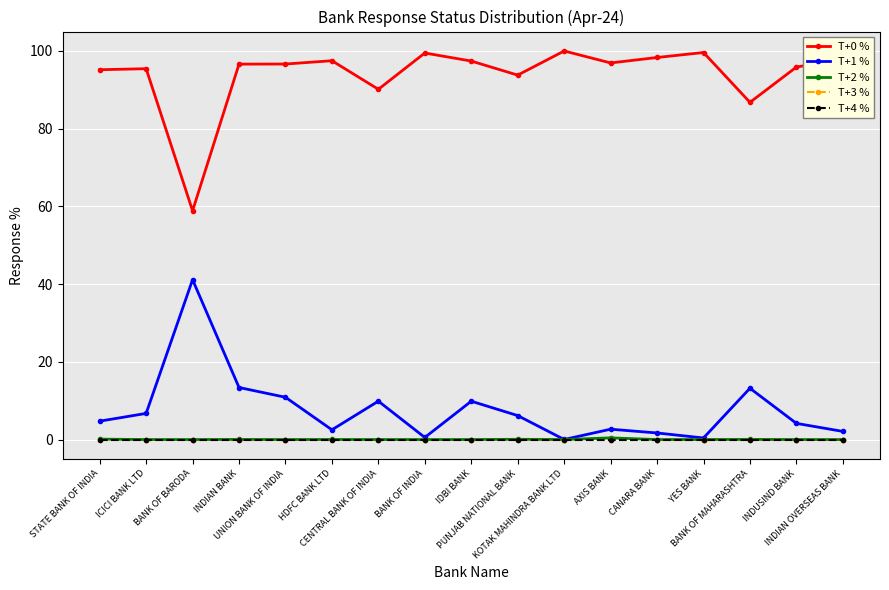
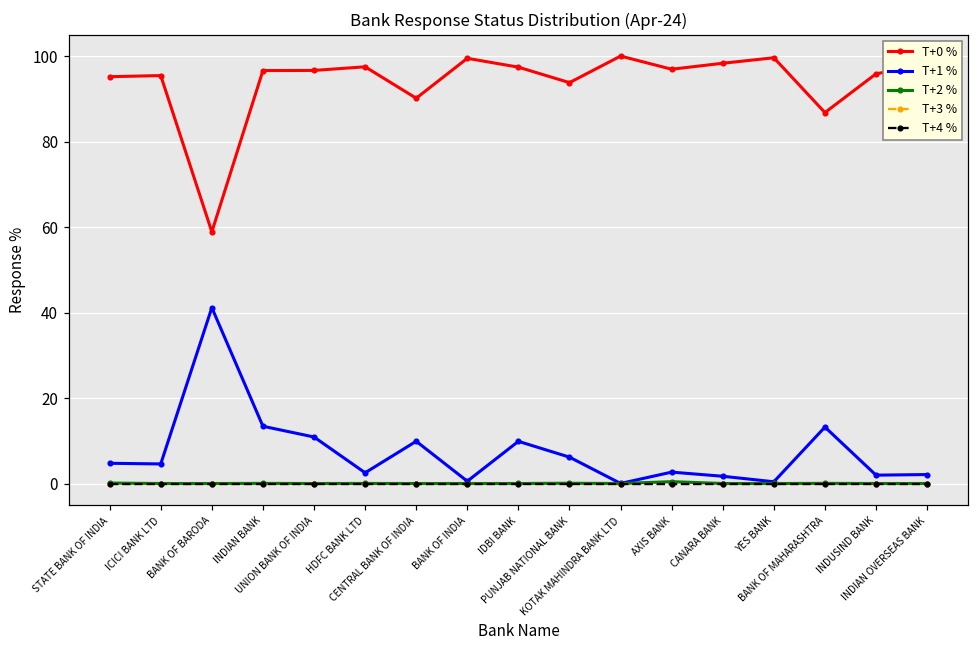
T+1 %, ICICI BANK LTD: 7 -> 5
T+1 %, INDUSIND BANK: 4 -> 2
